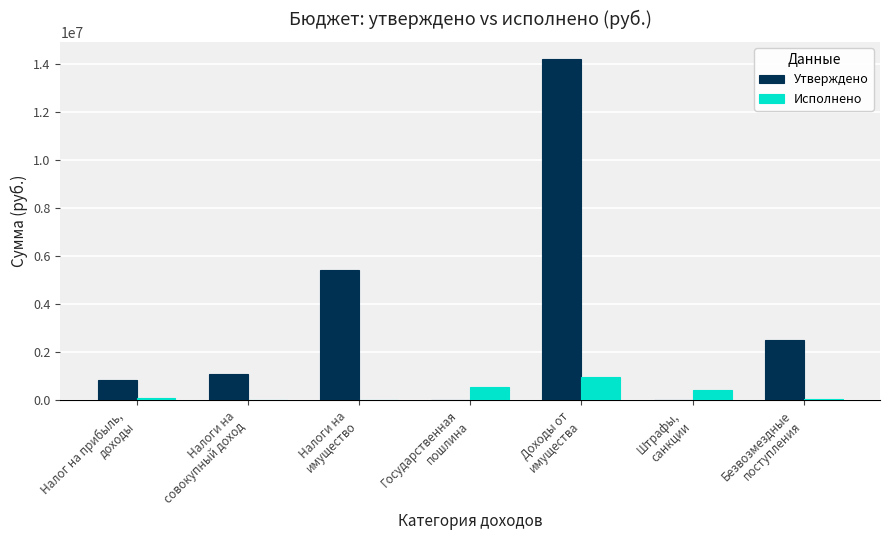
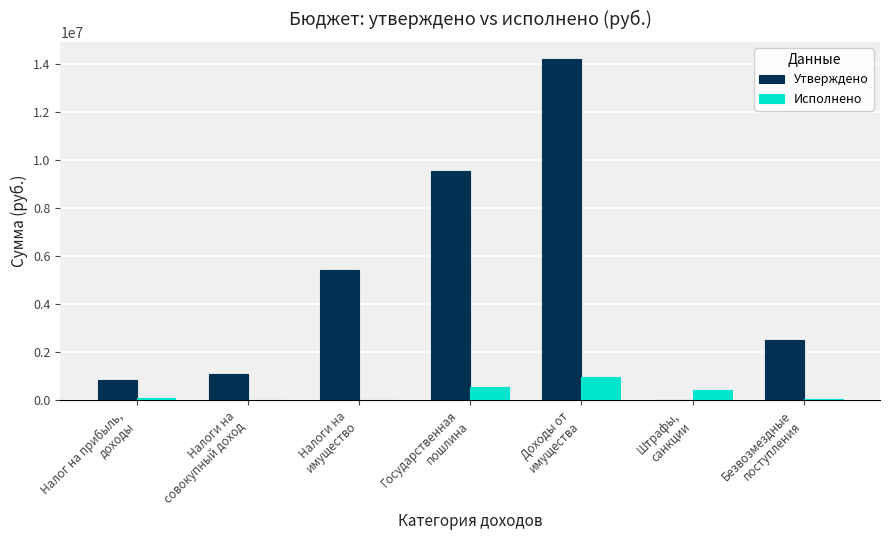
Утверждено, Государственная пошлина: 0 -> 9500000
